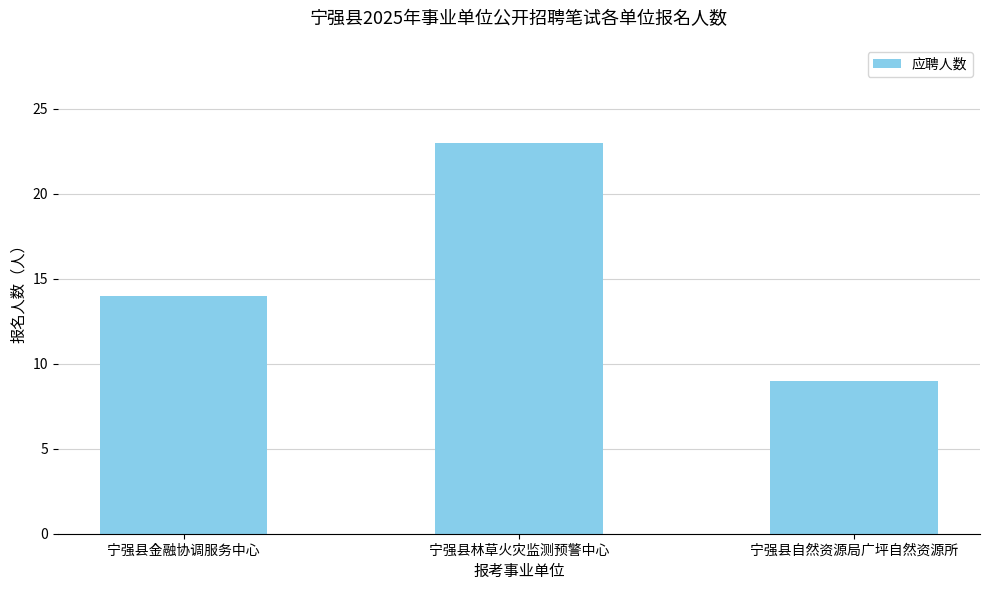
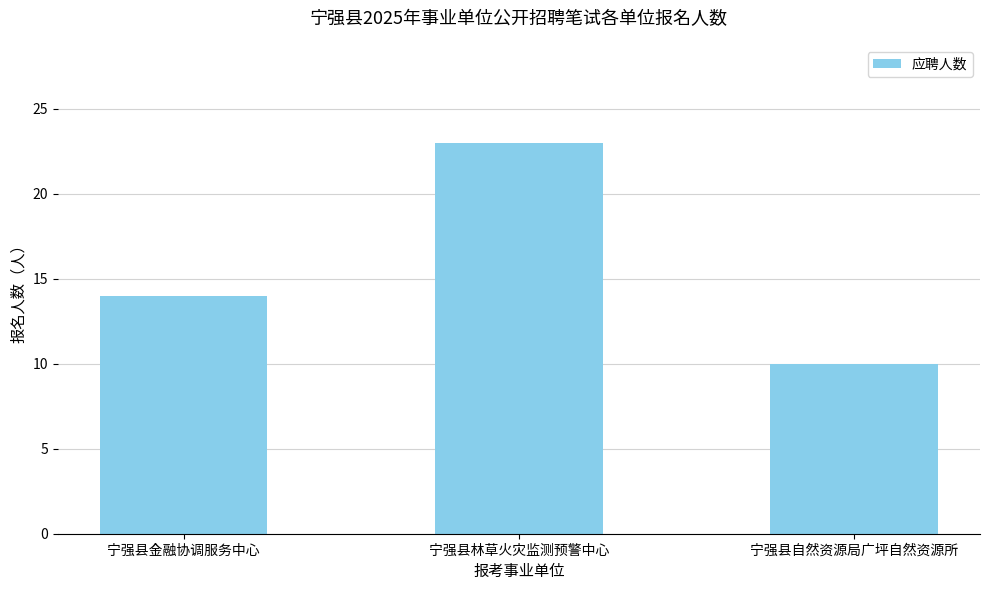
宁强县自然资源局广坪自然资源所: 9 -> 10
